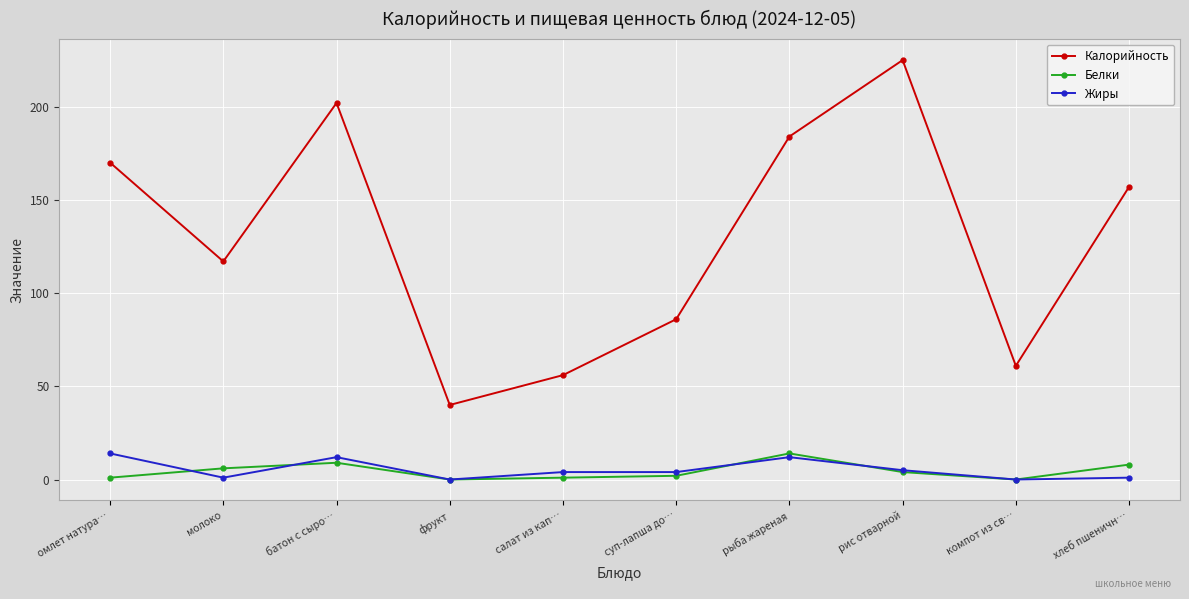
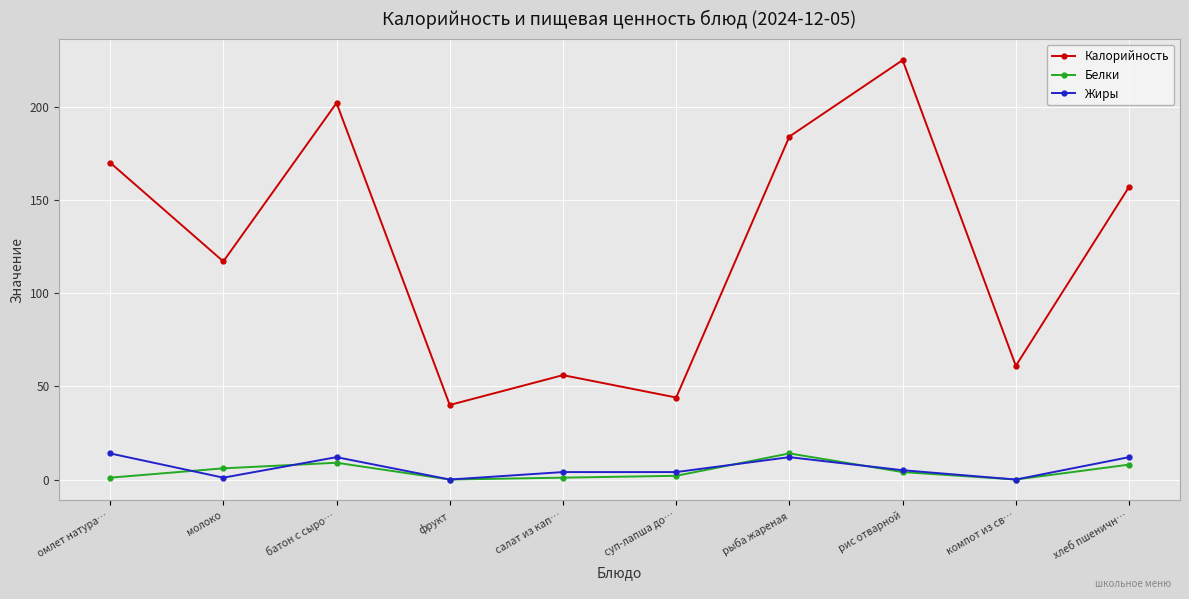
Калорийность, суп-лапша до…: 86 -> 44
Жиры, хлеб пшеничн…: 1 -> 12
